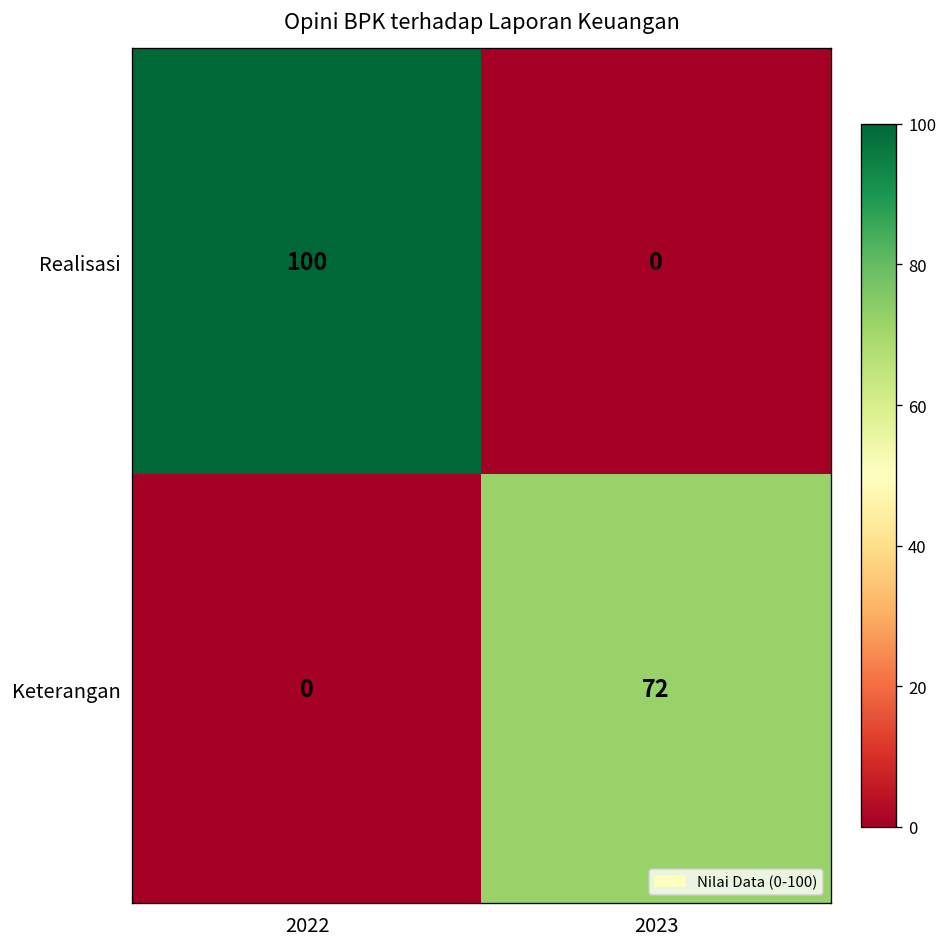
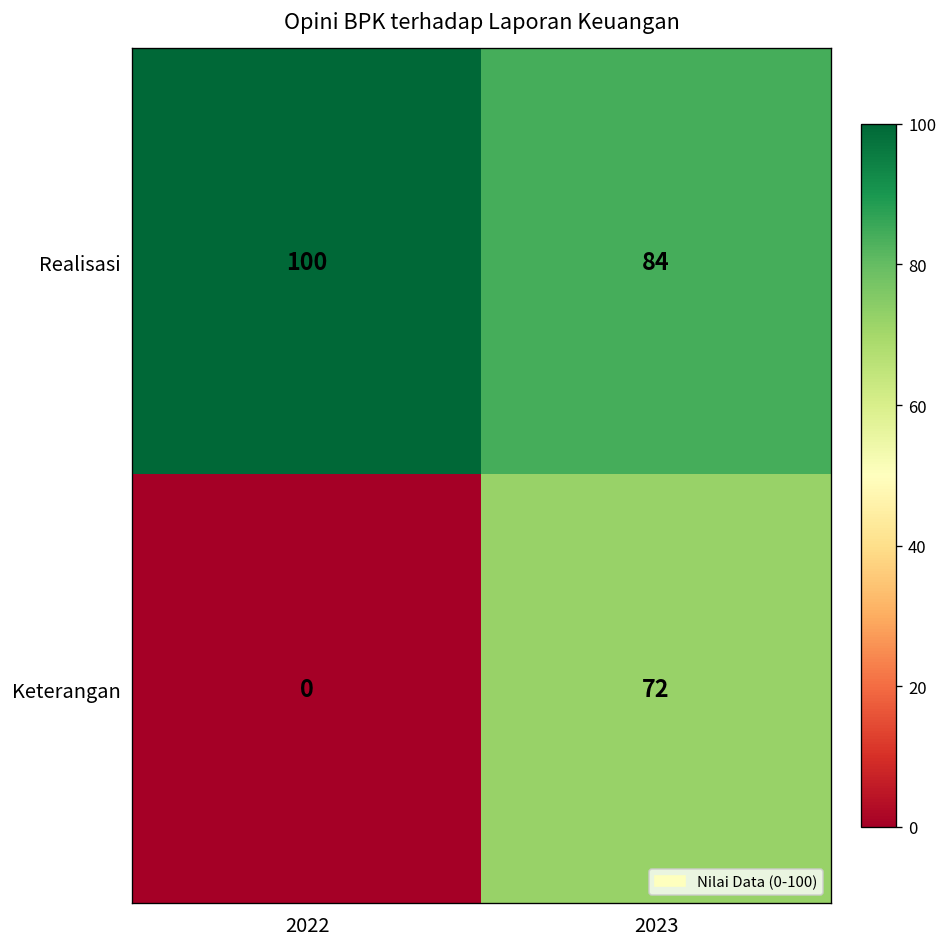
Realisasi, 2023: 0 -> 84
